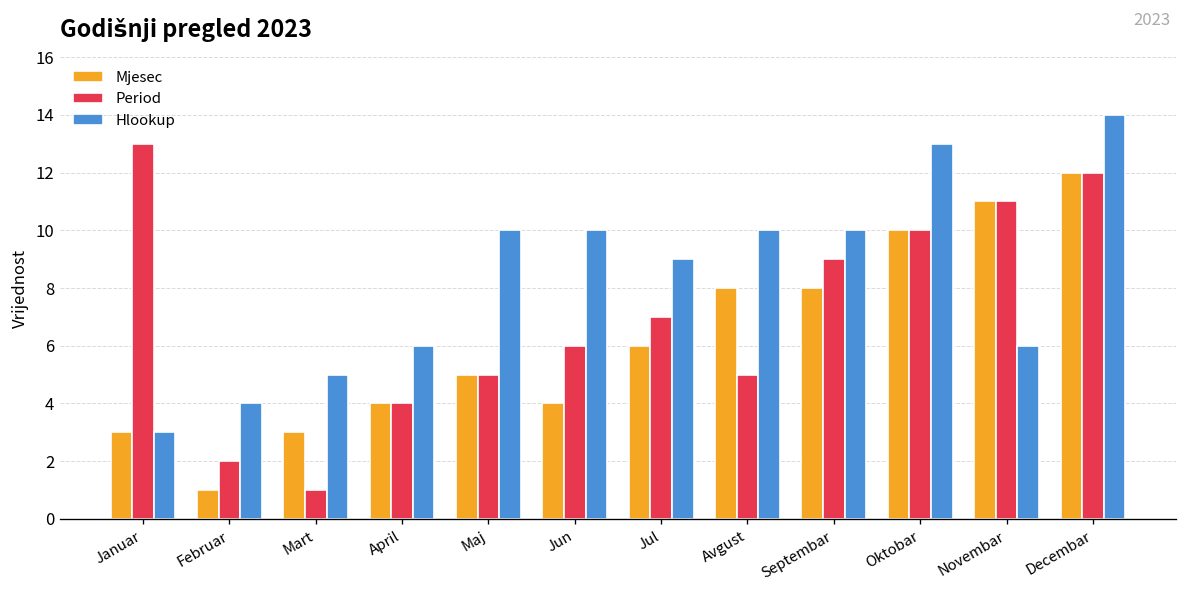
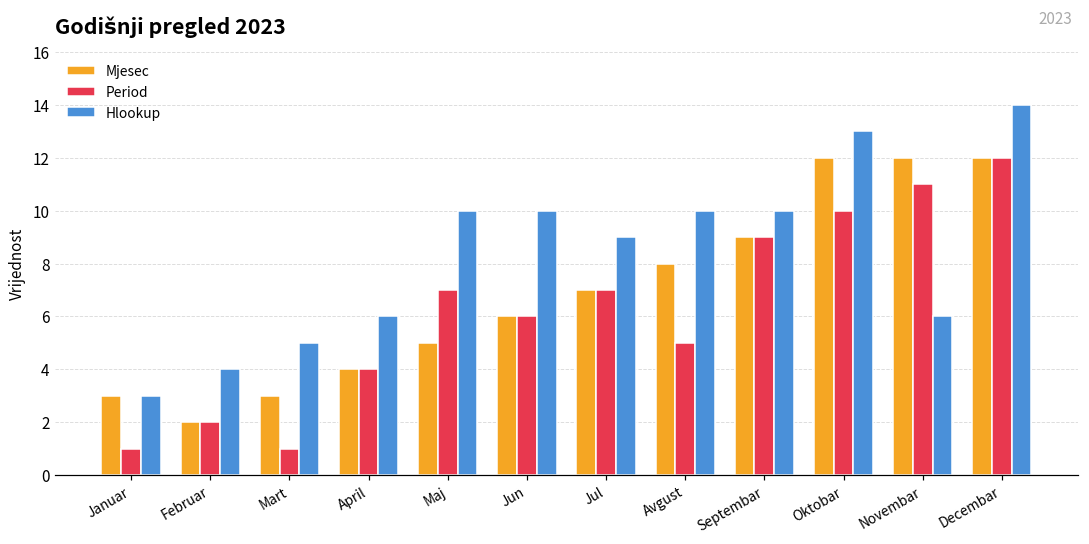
Period, Januar: 13 -> 1
Mjesec, Februar: 1 -> 2
Period, Maj: 5 -> 7
Mjesec, Jun: 4 -> 6
Mjesec, Jul: 6 -> 7
Mjesec, Septembar: 8 -> 9
Mjesec, Oktobar: 10 -> 12
Mjesec, Novembar: 11 -> 12
